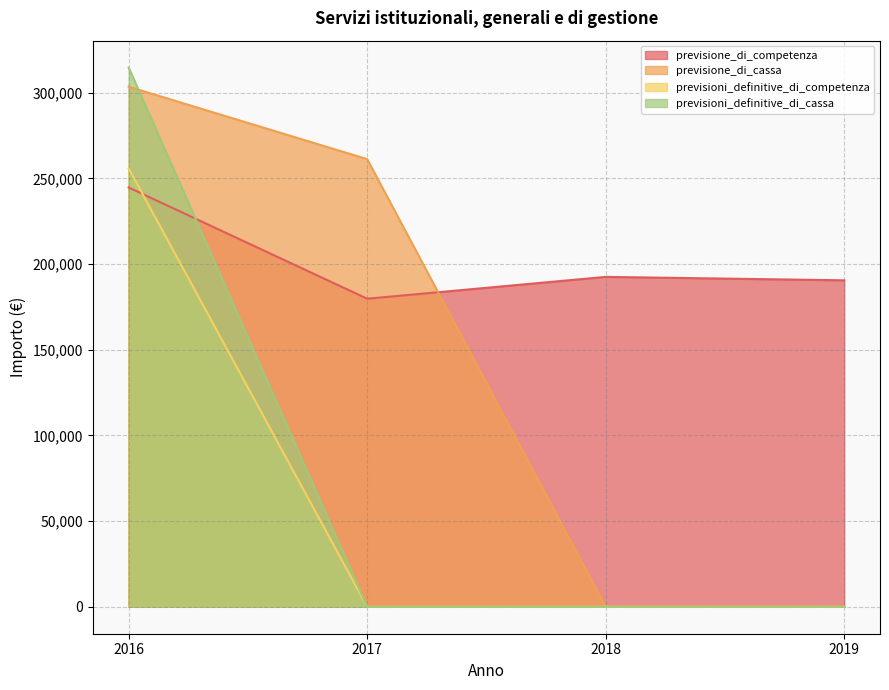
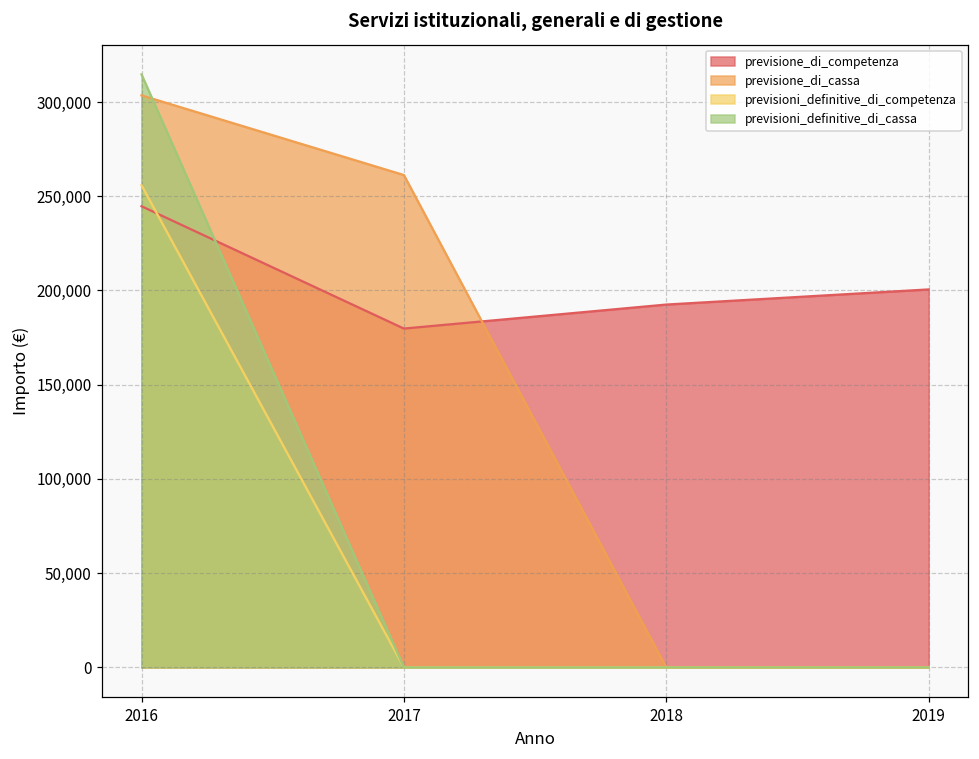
previsione_di_competenza, 2019: 191,000 -> 201,000
